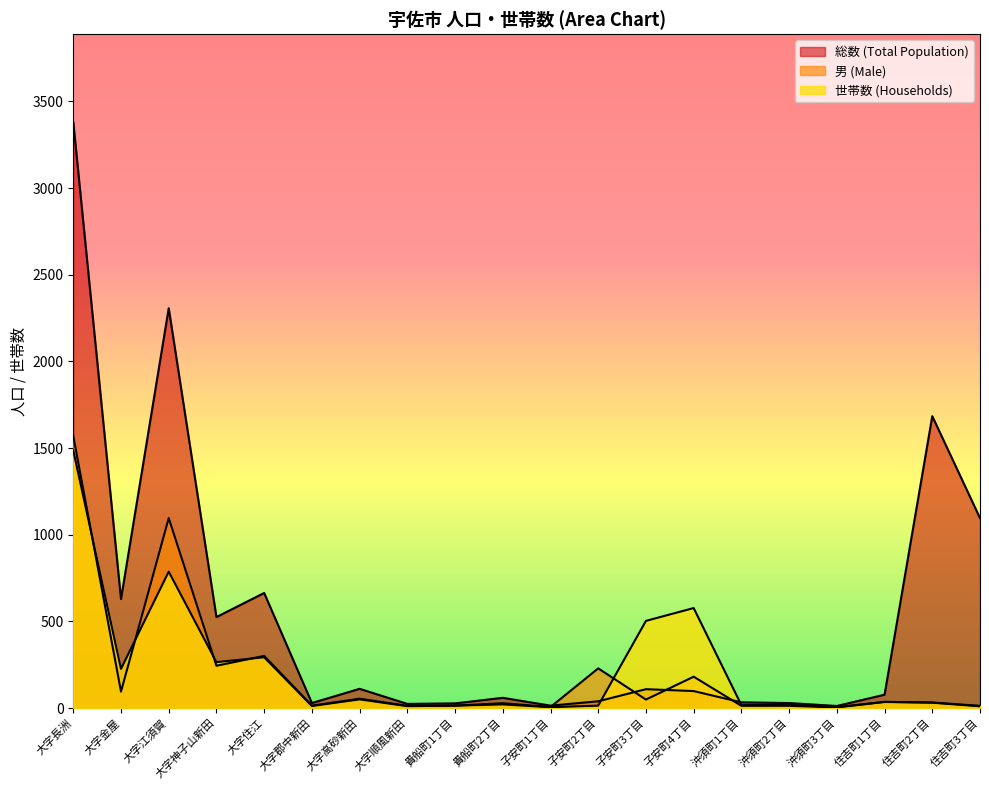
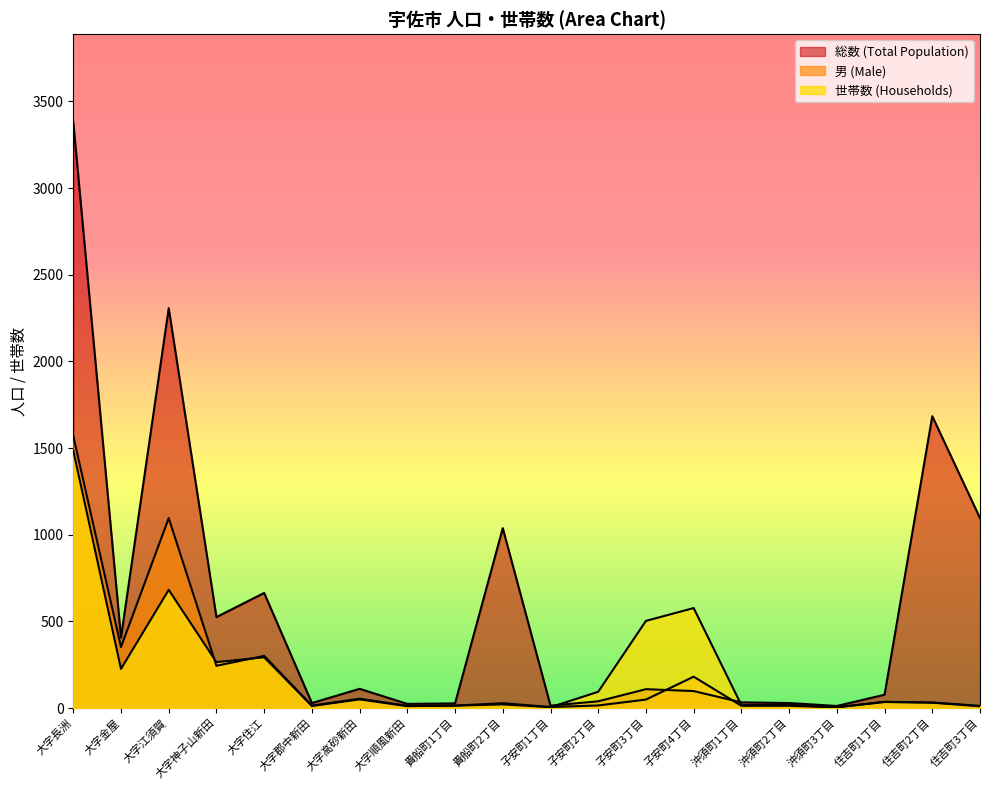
総数 (Total Population), 大字金屋: 630 -> 410
男 (Male), 大字金屋: 100 -> 350
世帯数 (Households), 大字江須賀: 790 -> 680
総数 (Total Population), 貴船町2丁目: 60 -> 1040
男 (Male), 子安町2丁目: 230 -> 20
世帯数 (Households), 子安町2丁目: 10 -> 90
